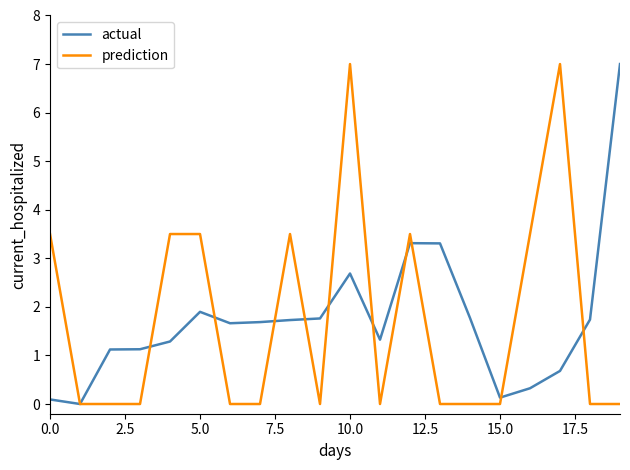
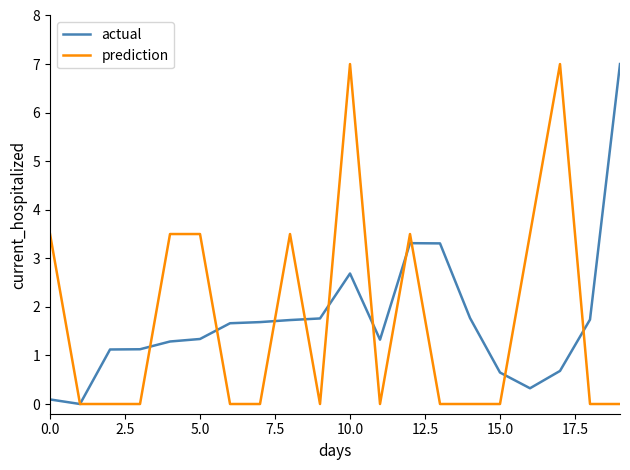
actual, 5.0: 1.9 -> 1.3
actual, 15.0: 0.1 -> 0.6
